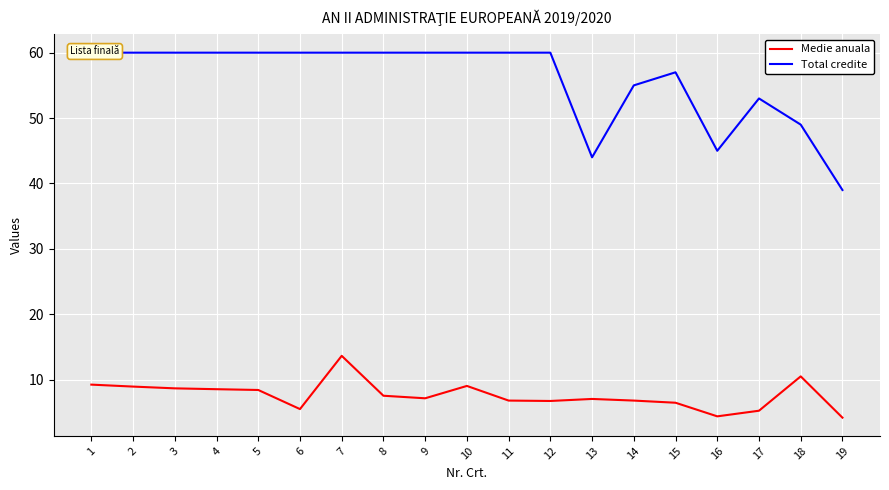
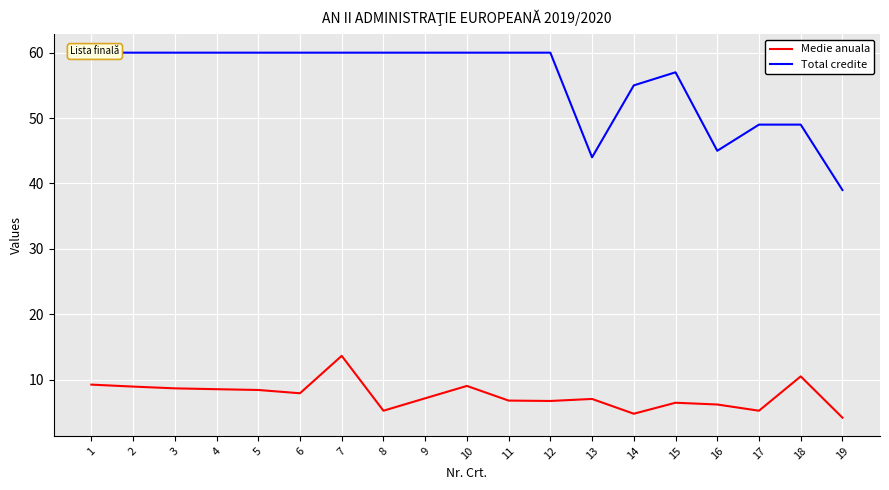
Medie anuala, 6: 6 -> 8
Medie anuala, 8: 8 -> 5
Medie anuala, 14: 7 -> 5
Medie anuala, 16: 4 -> 6
Total credite, 17: 53 -> 49
